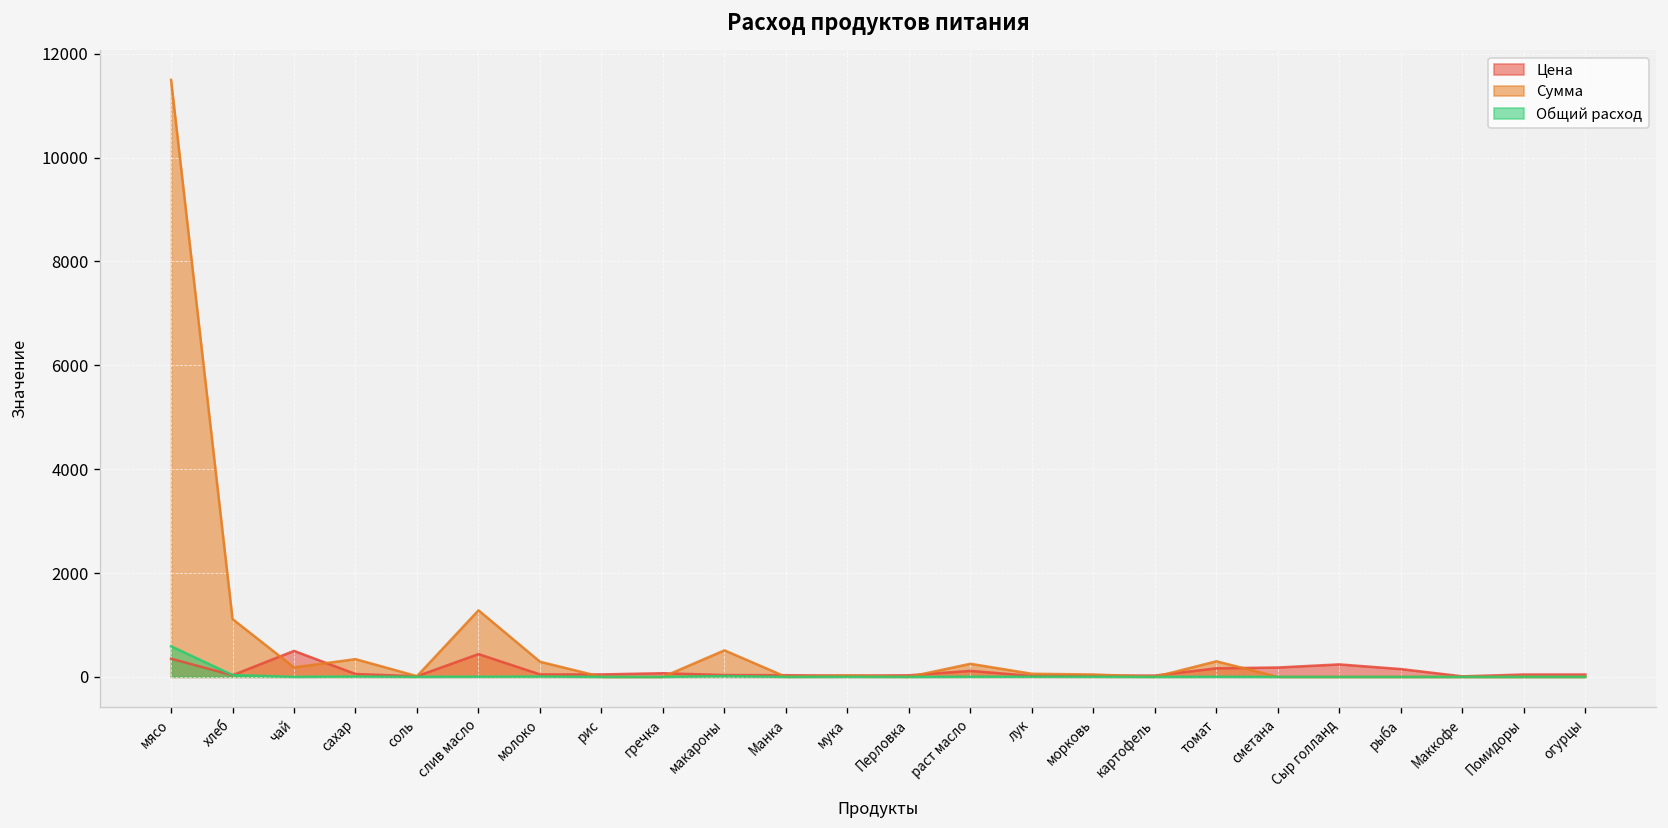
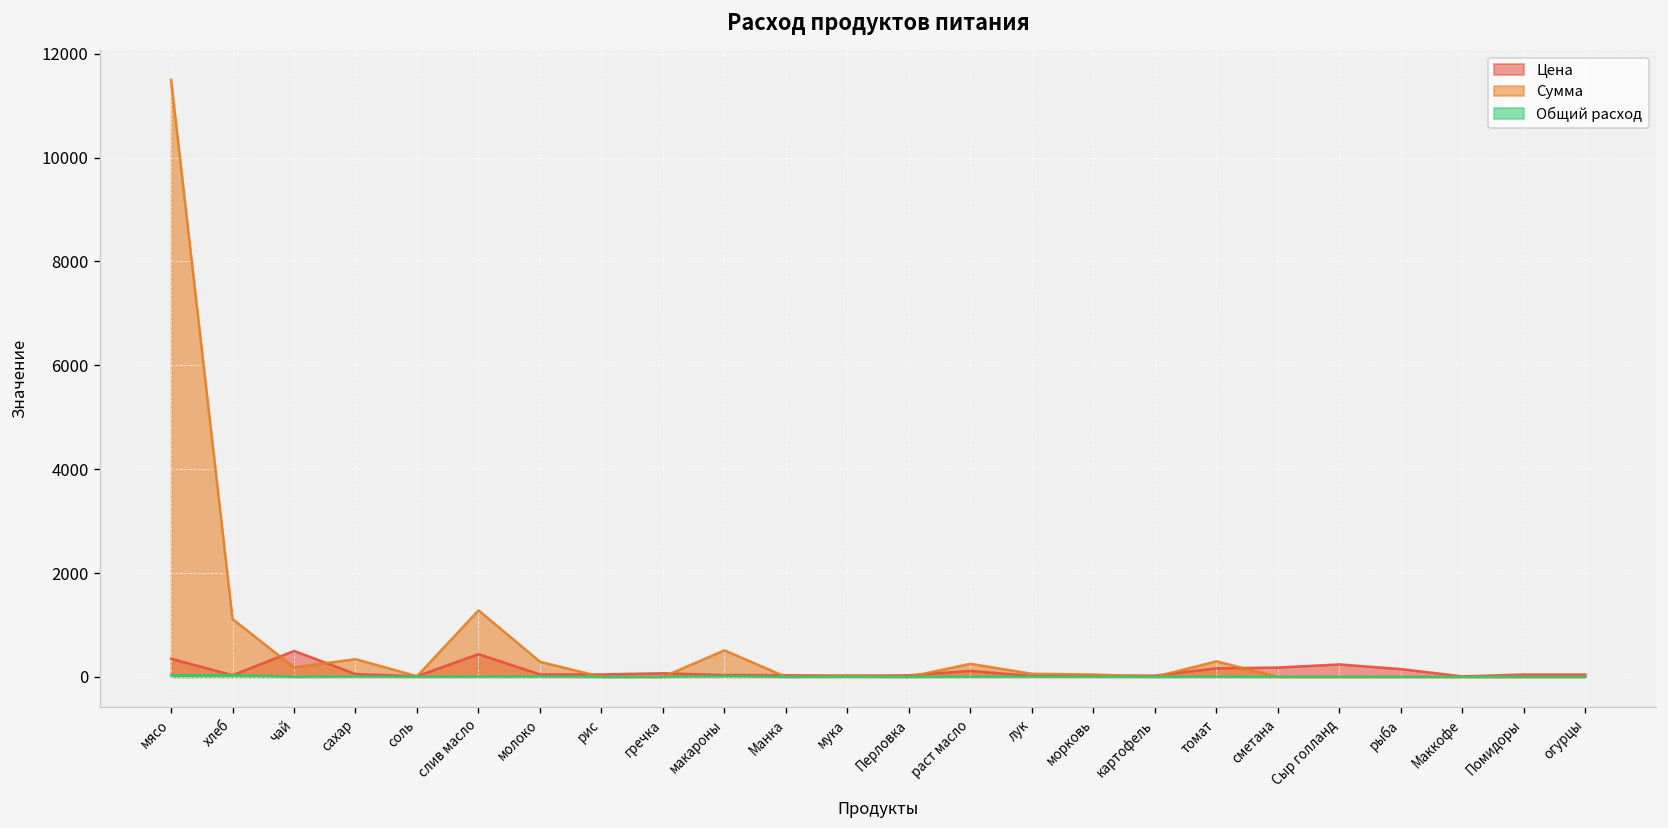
Общий расход, мясо: 600 -> 0
